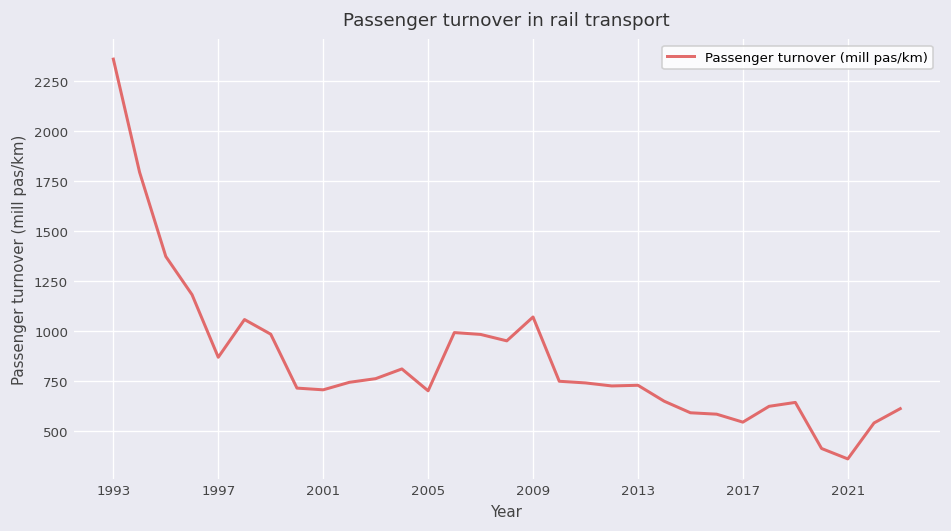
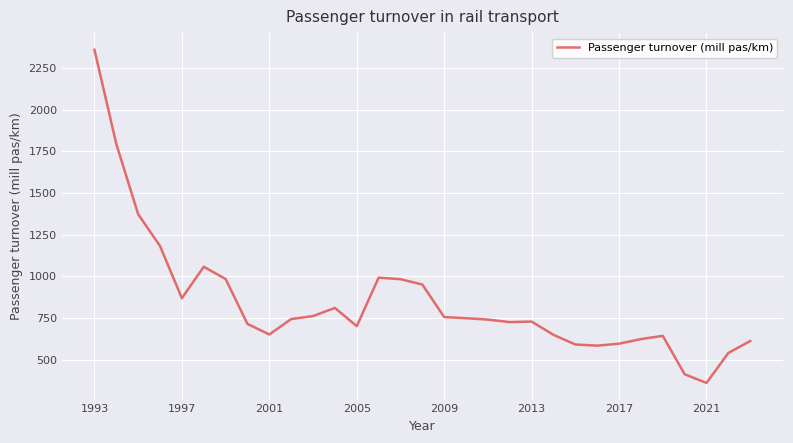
2001: 710 -> 650
2009: 1070 -> 760
2017: 540 -> 600
